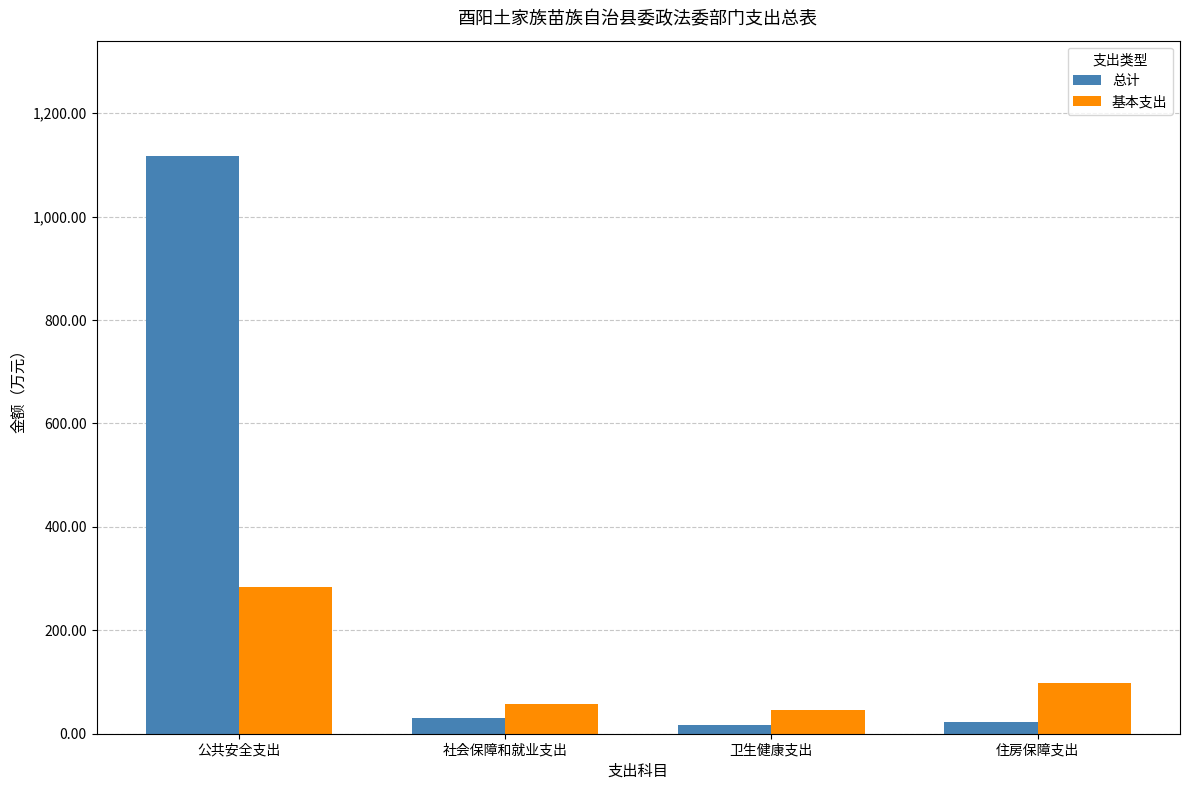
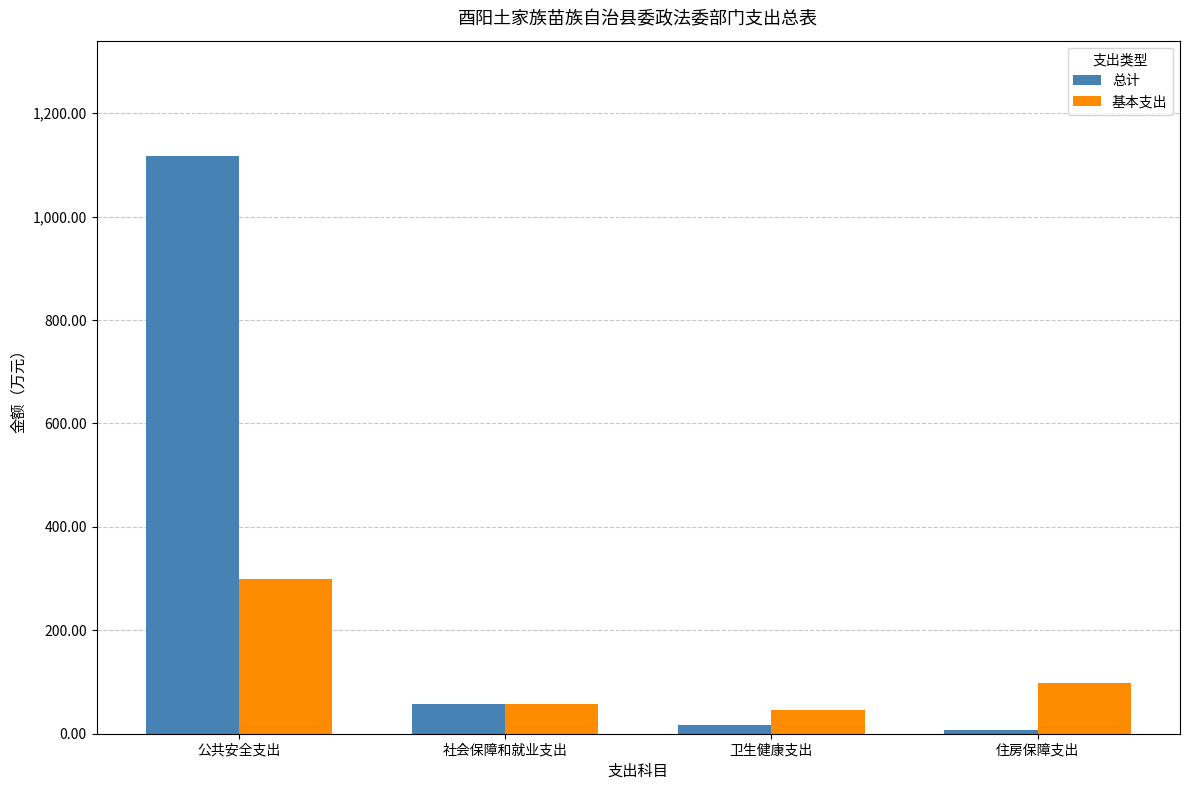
基本支出, 公共安全支出: 280 -> 300
总计, 社会保障和就业支出: 30 -> 60
总计, 住房保障支出: 20 -> 10
